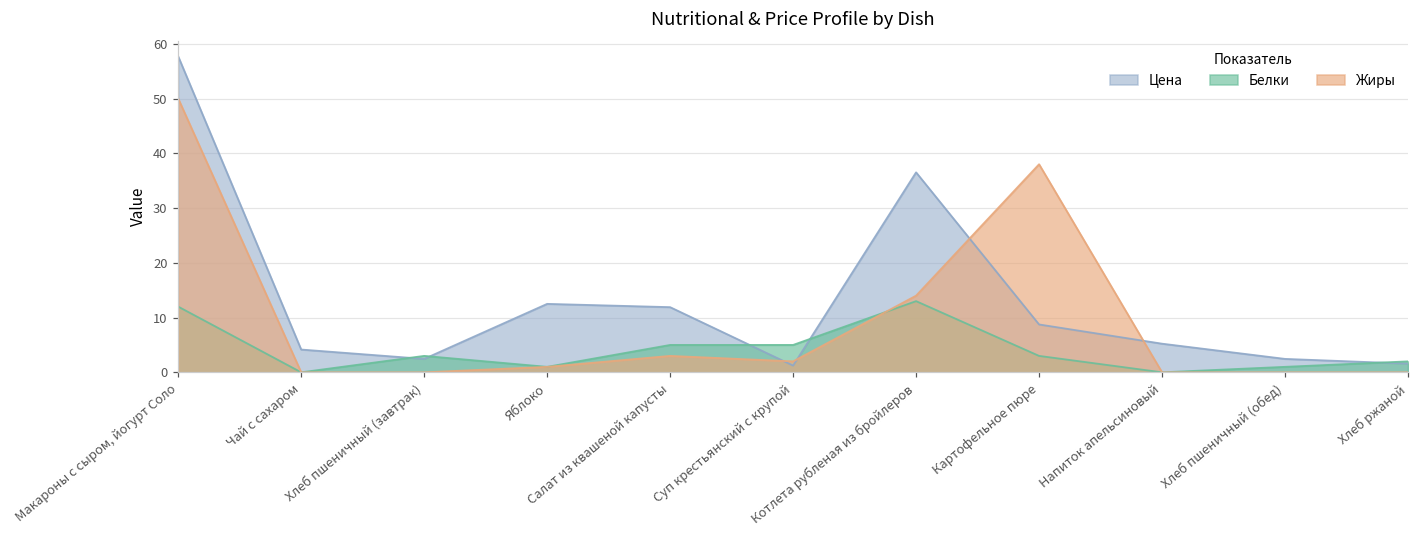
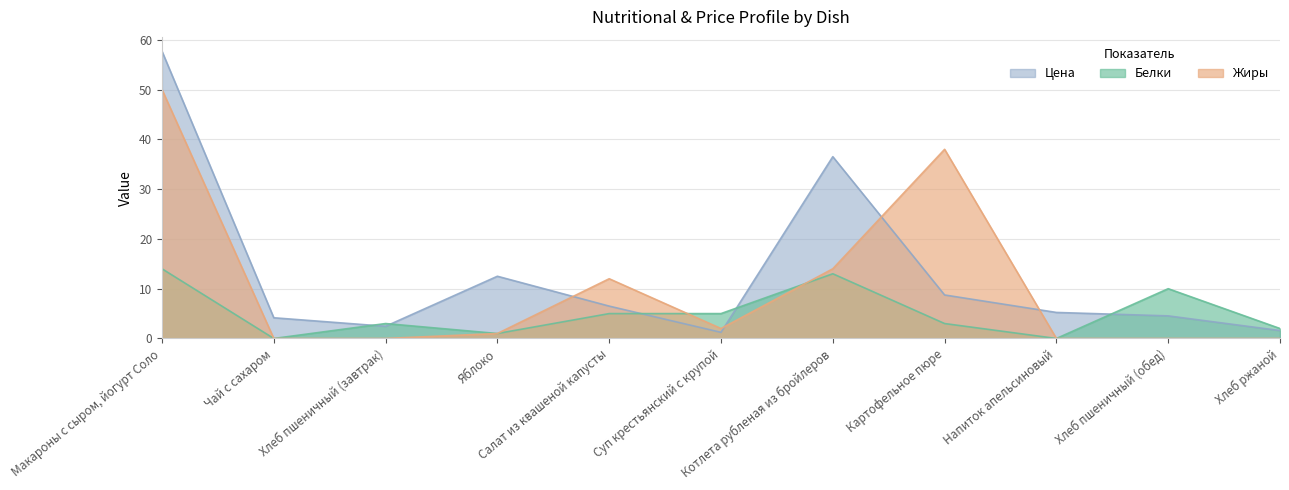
Белки, Макароны с сыром, йогурт Соло: 12 -> 14
Цена, Салат из квашеной капусты: 12 -> 7
Жиры, Салат из квашеной капусты: 3 -> 12
Цена, Хлеб пшеничный (обед): 2 -> 5
Белки, Хлеб пшеничный (обед): 1 -> 10
